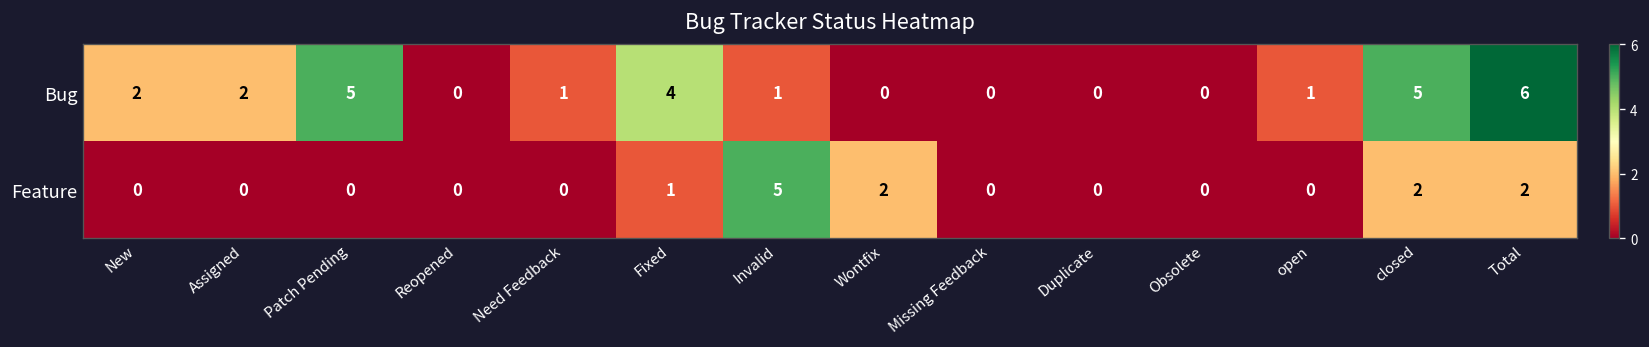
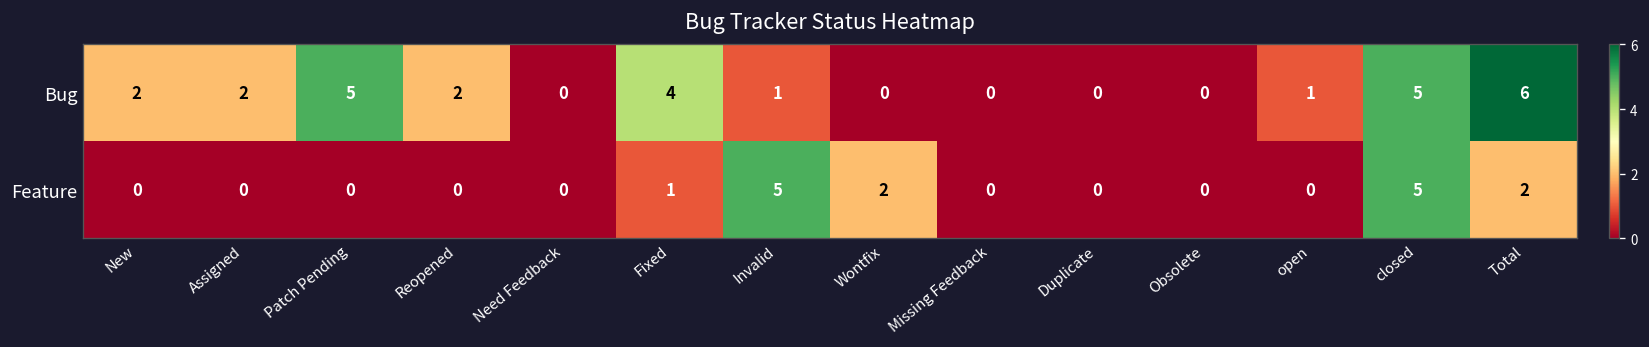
Bug, Reopened: 0 -> 2
Bug, Need Feedback: 1 -> 0
Feature, closed: 2 -> 5
